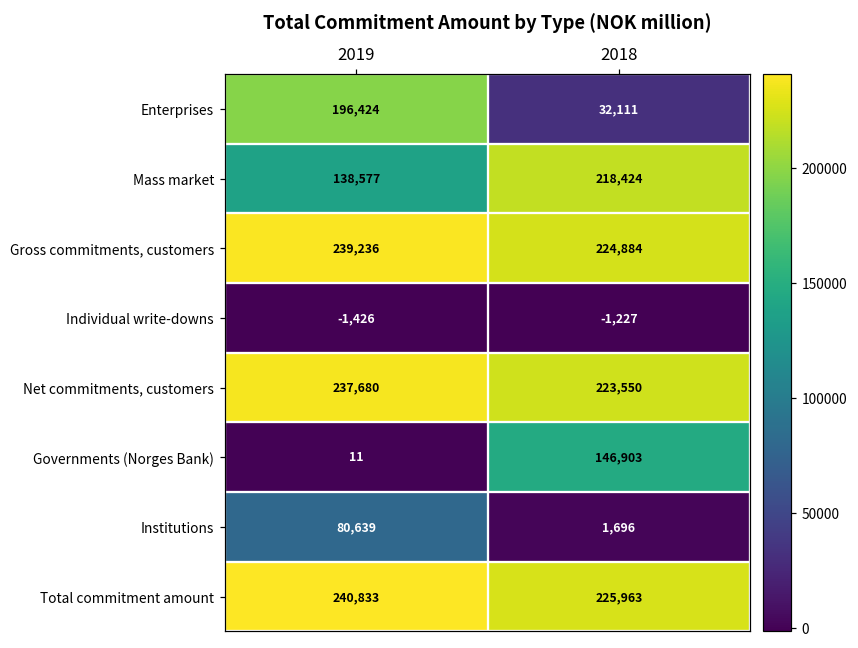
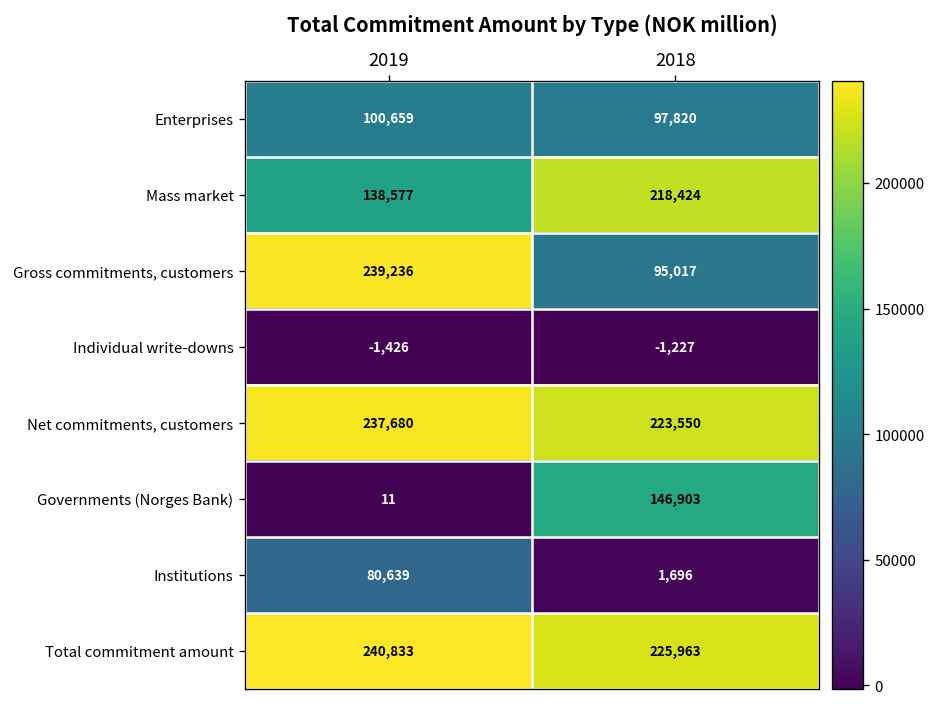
Enterprises, 2019: 196,424 -> 100,659
Enterprises, 2018: 32,111 -> 97,820
Gross commitments, customers, 2018: 224,884 -> 95,017
